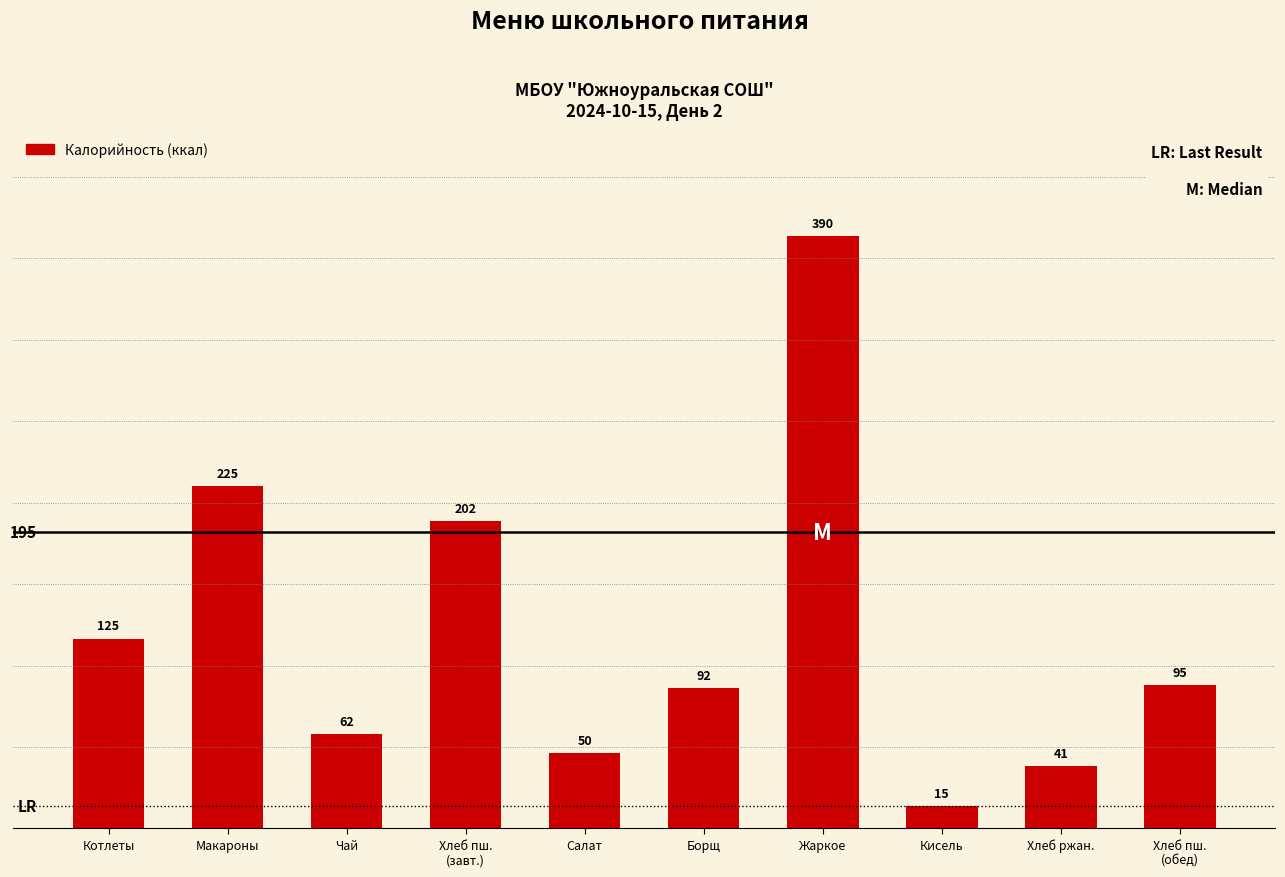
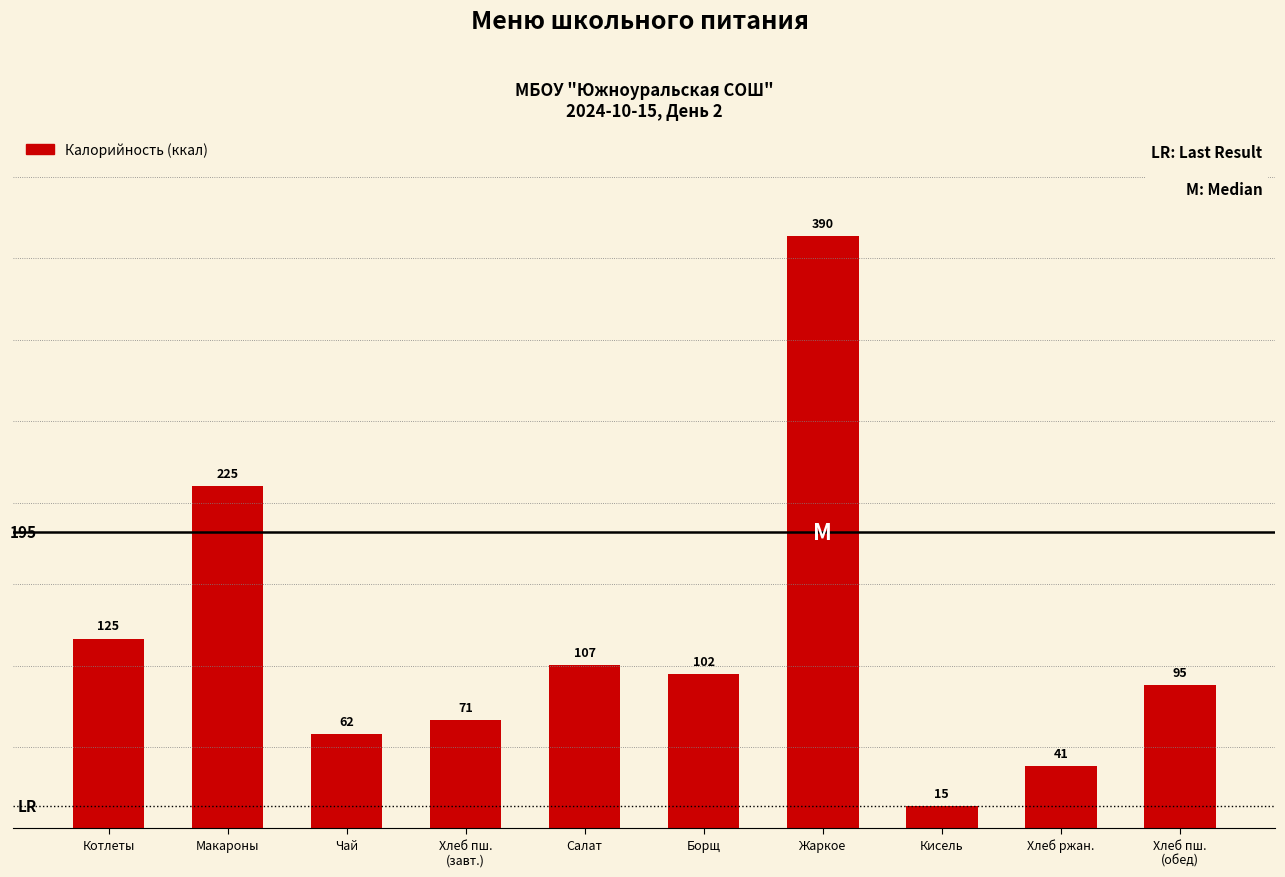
Хлеб пш. (завт.): 202 -> 71
Салат: 50 -> 107
Борщ: 92 -> 102
